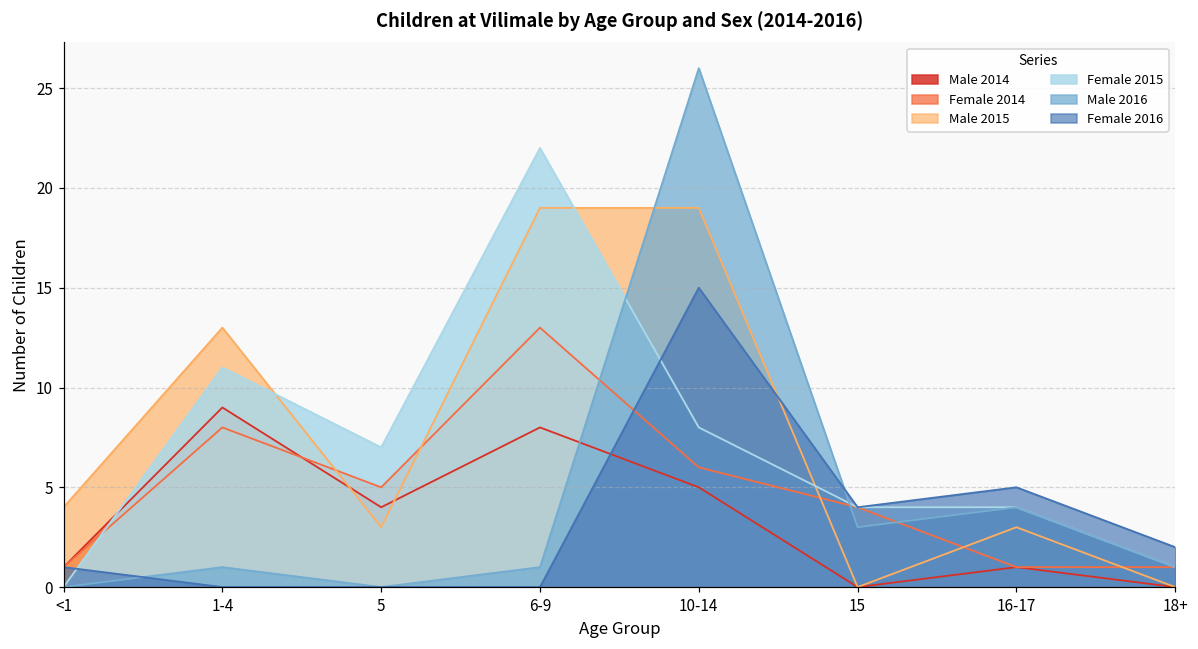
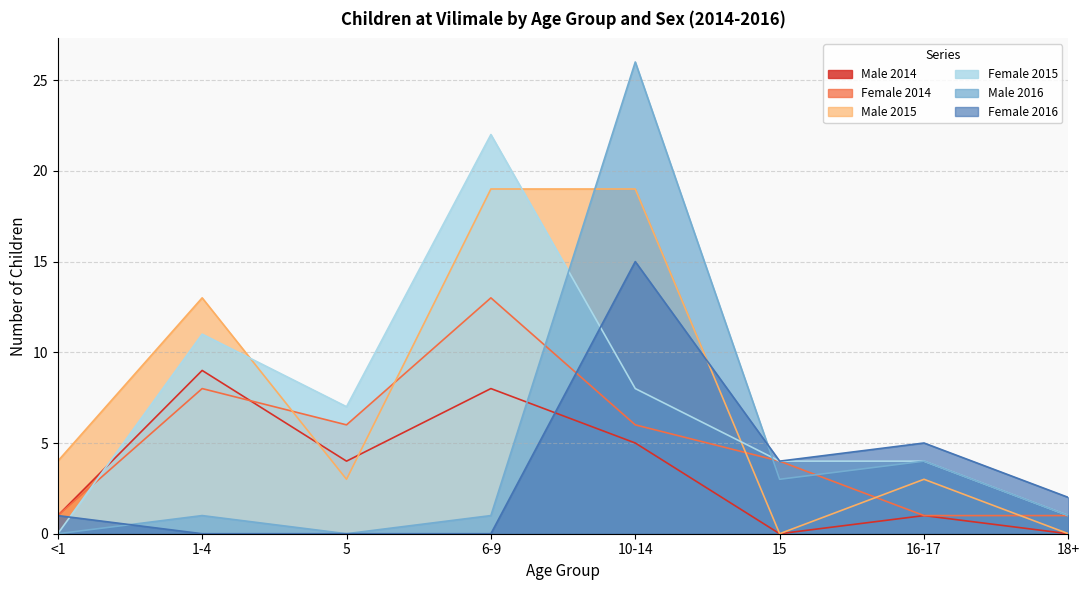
Female 2014, 5: 5 -> 6
